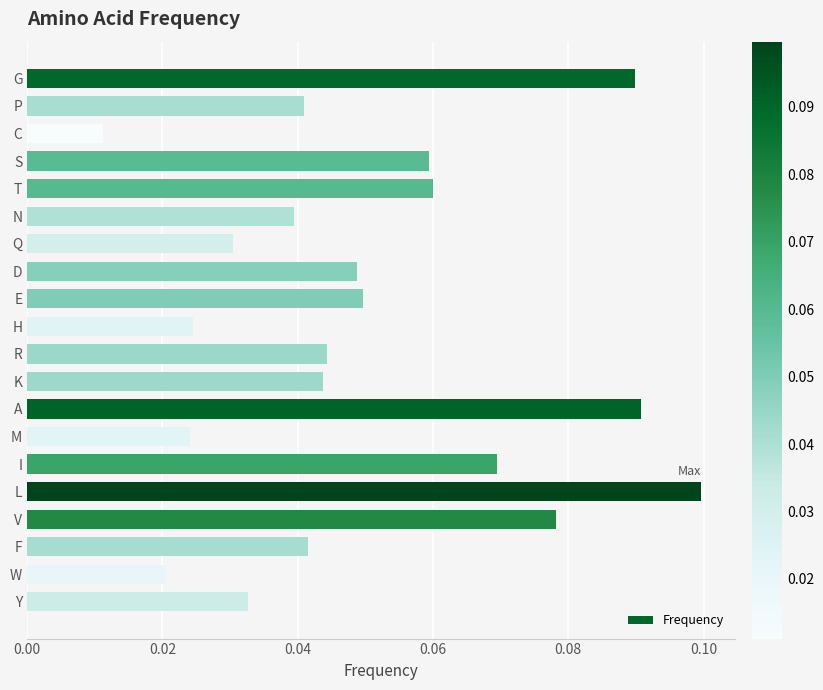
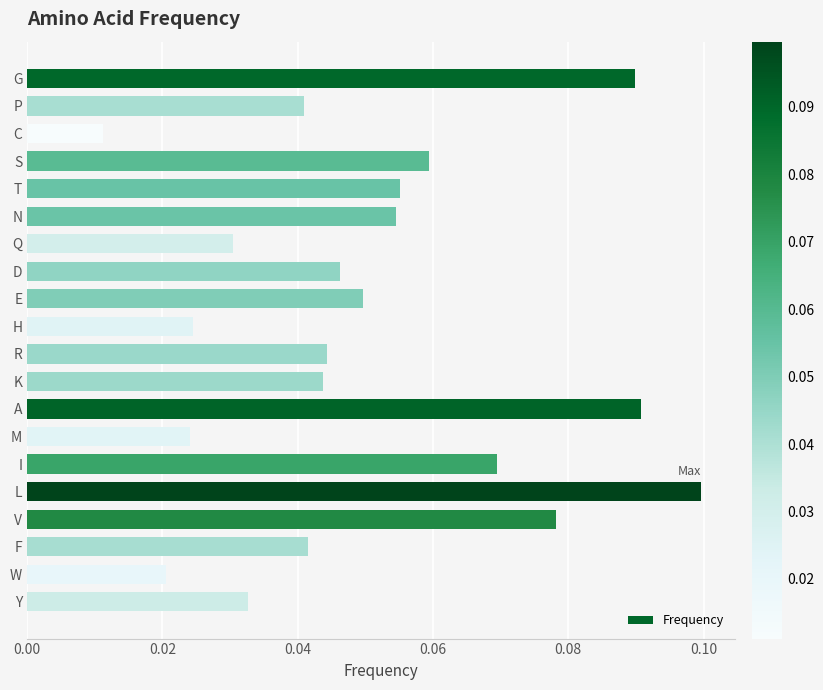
T: 0.060 -> 0.055
N: 0.039 -> 0.054
D: 0.049 -> 0.046
